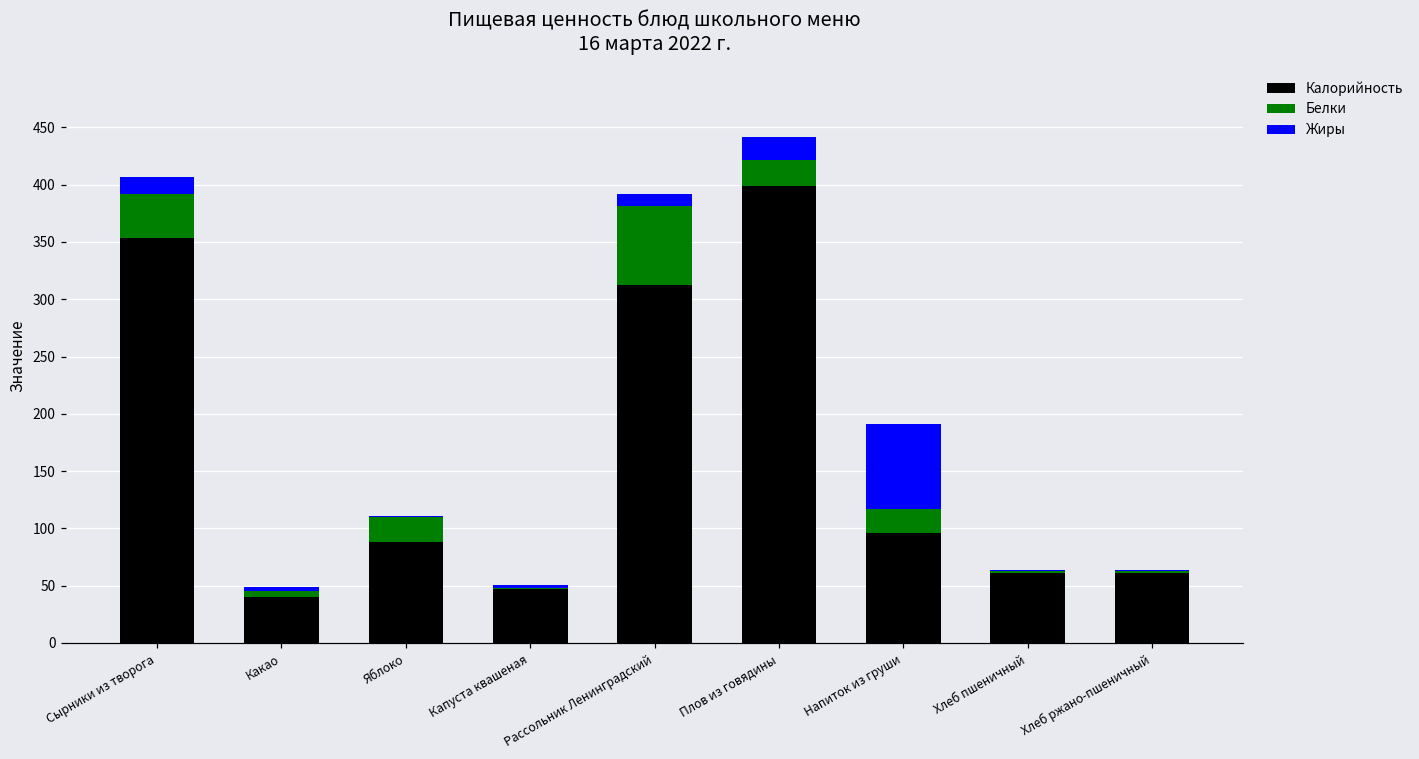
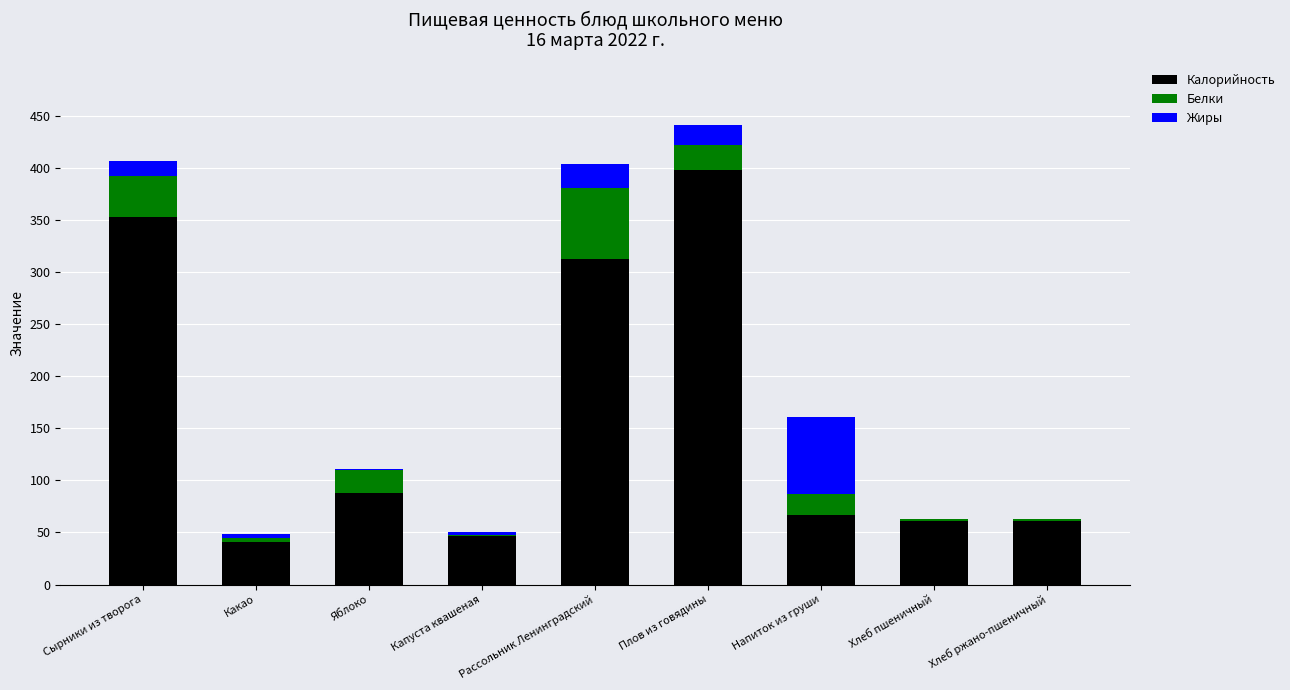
Жиры, Рассольник Ленинградский: 11 -> 23
Калорийность, Напиток из груши: 96 -> 66
